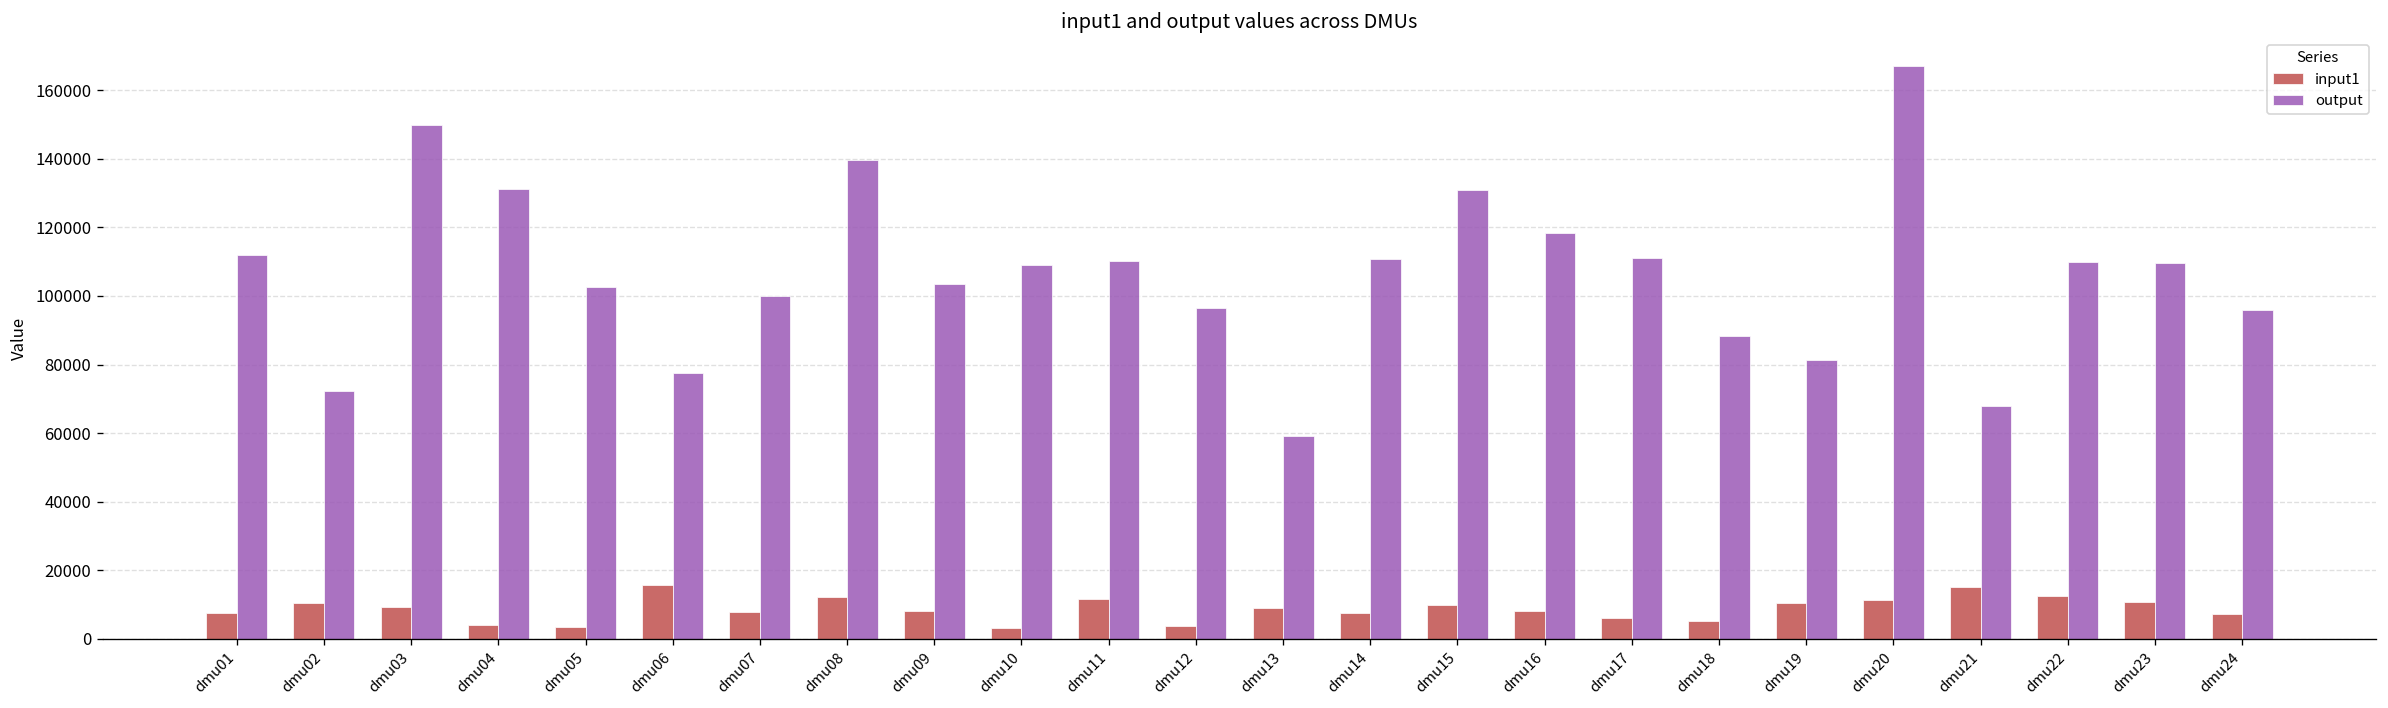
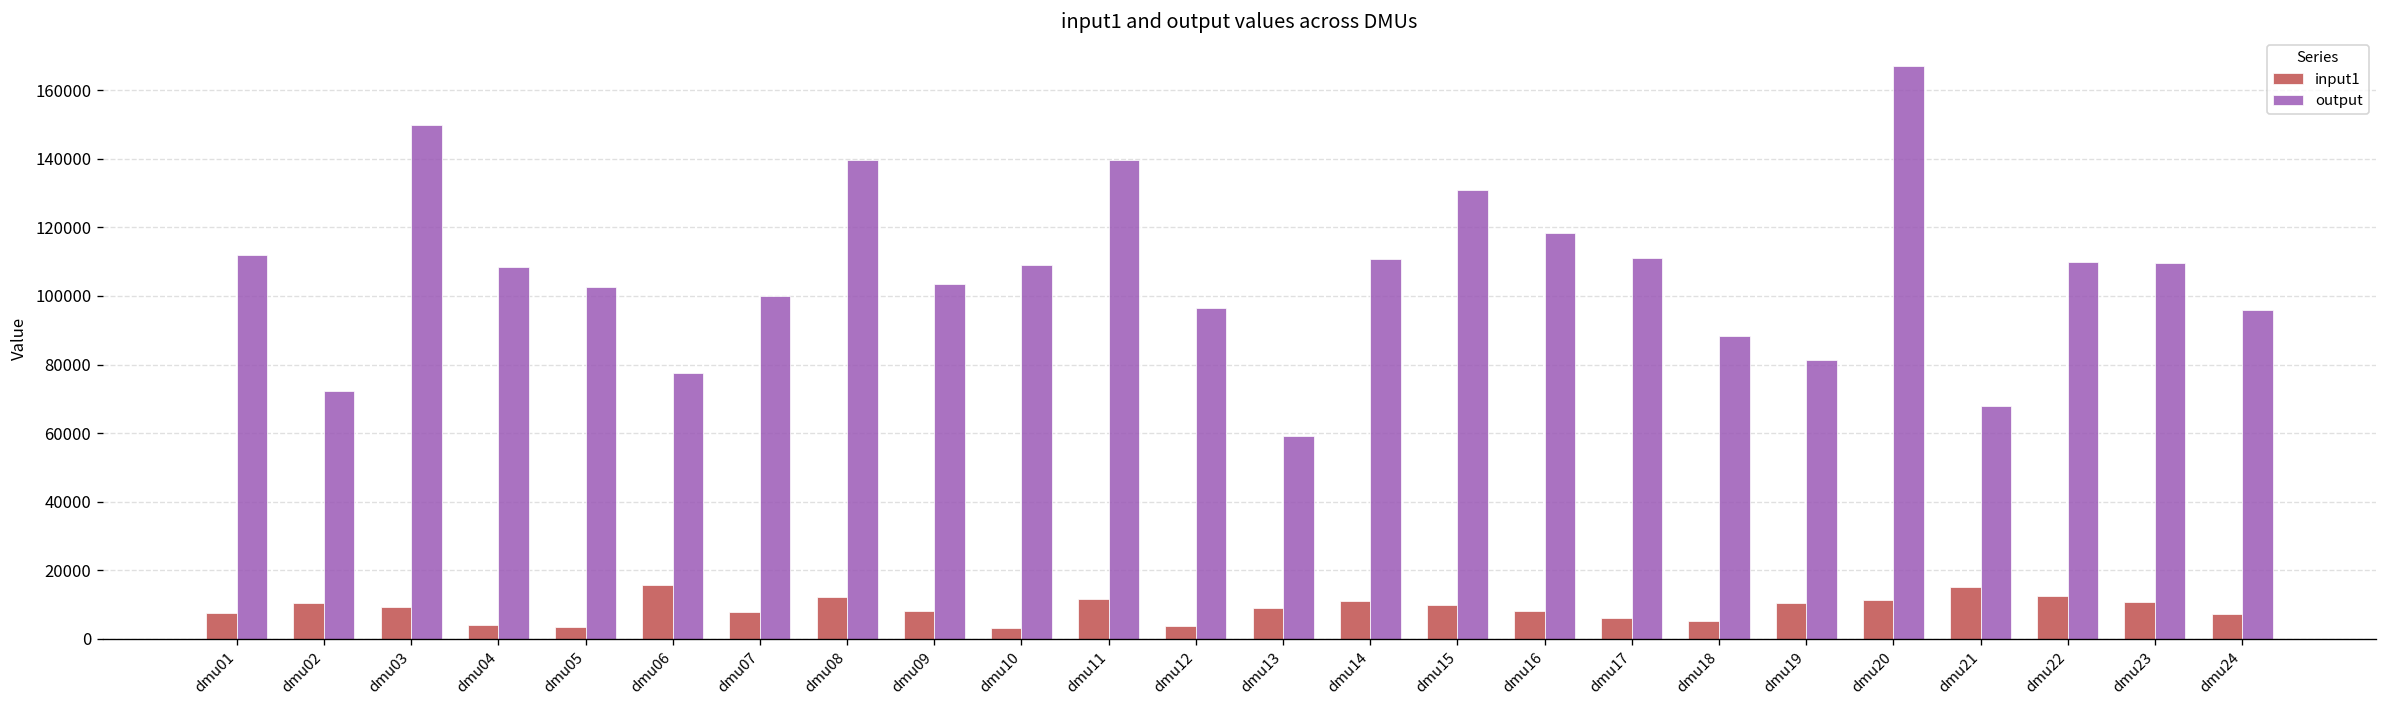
output, dmu04: 131000 -> 108000
output, dmu11: 110000 -> 140000
input1, dmu14: 8000 -> 11000
